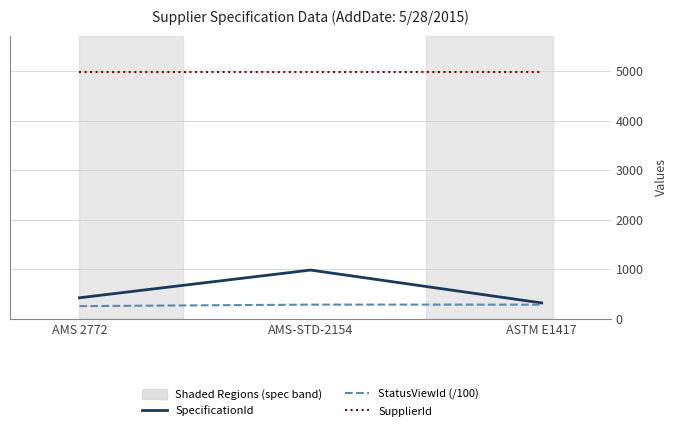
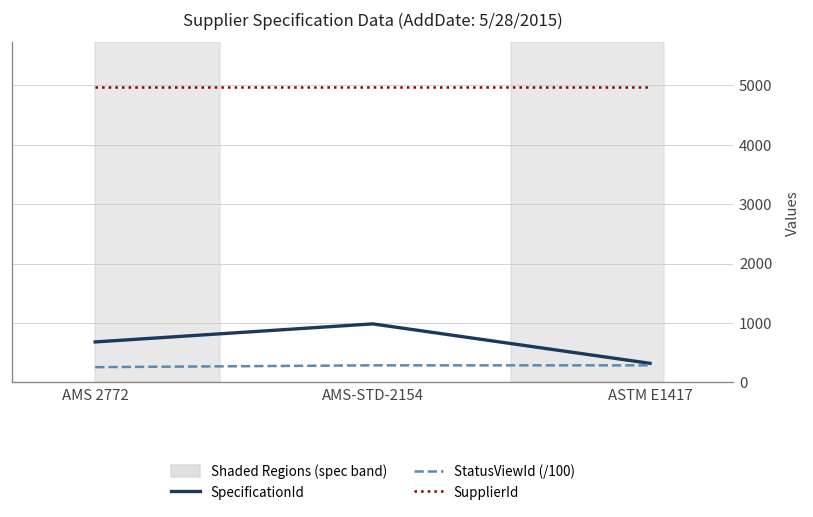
SpecificationId, AMS 2772: 400 -> 700
